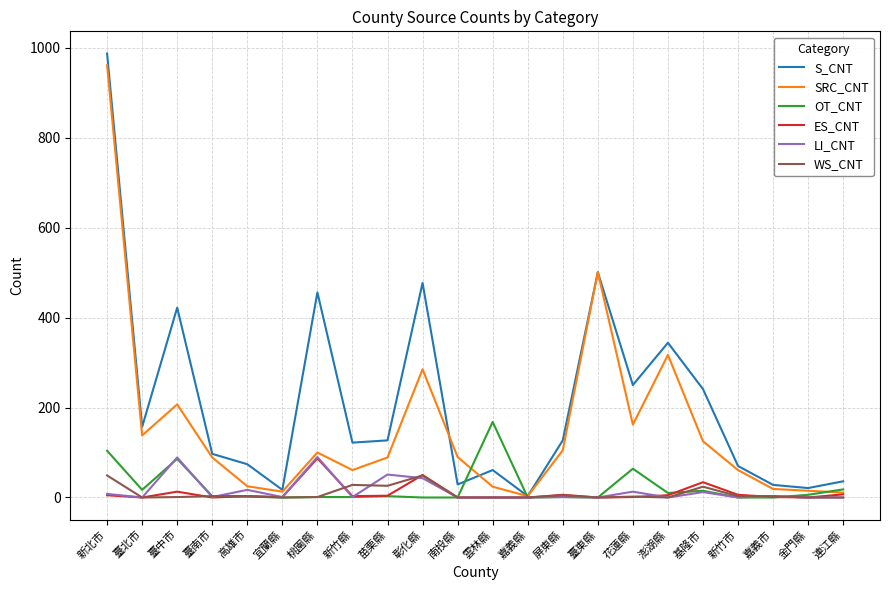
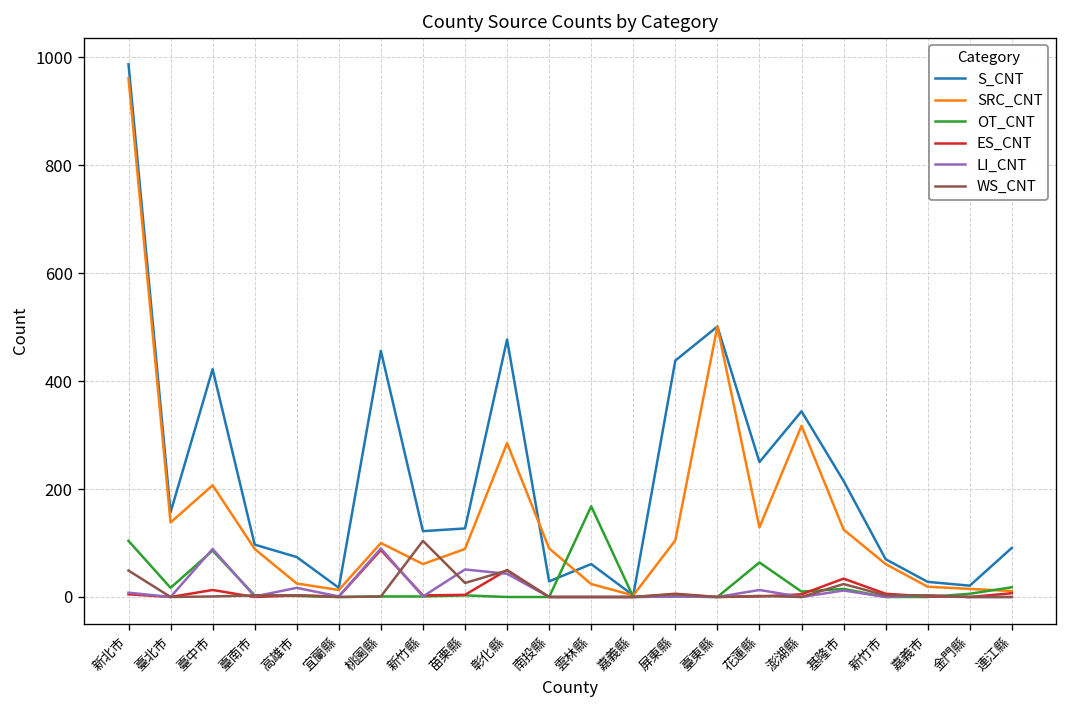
WS_CNT, 新竹縣: 30 -> 100
S_CNT, 屏東縣: 130 -> 440
SRC_CNT, 花蓮縣: 160 -> 130
S_CNT, 基隆市: 240 -> 220
S_CNT, 連江縣: 40 -> 90
